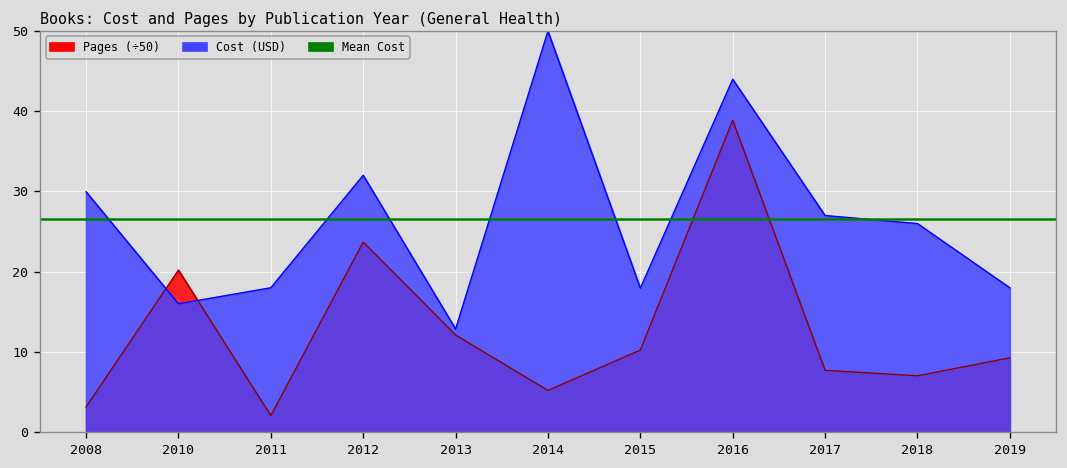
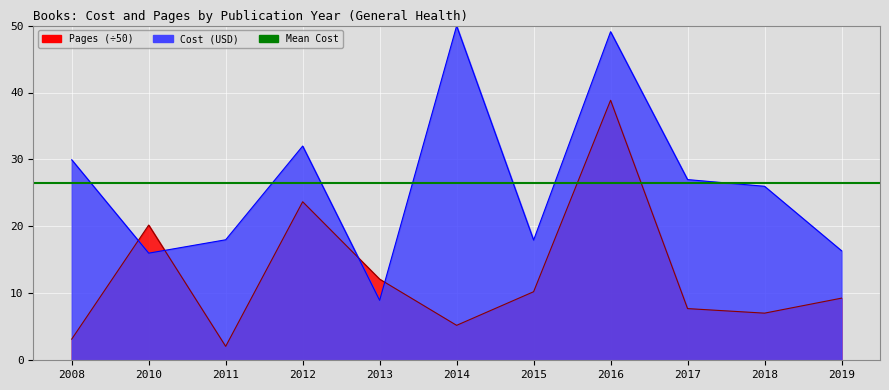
Cost (USD), 2013: 13 -> 9
Cost (USD), 2016: 44 -> 49
Cost (USD), 2019: 18 -> 16
